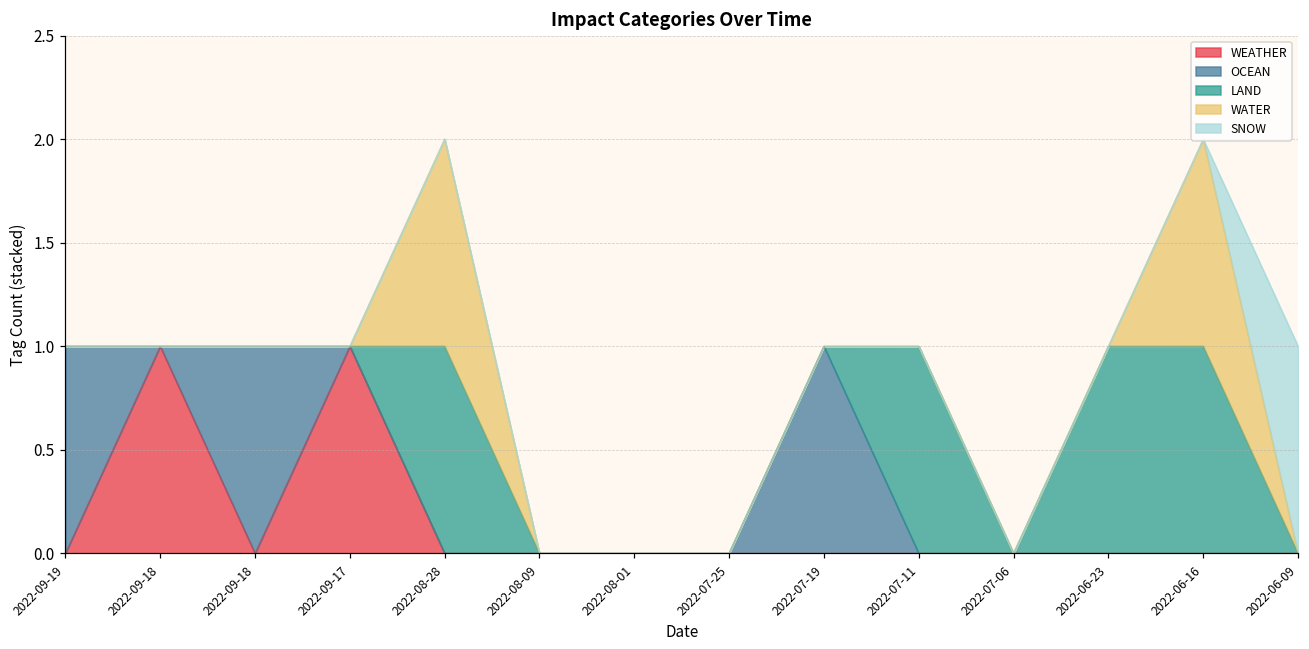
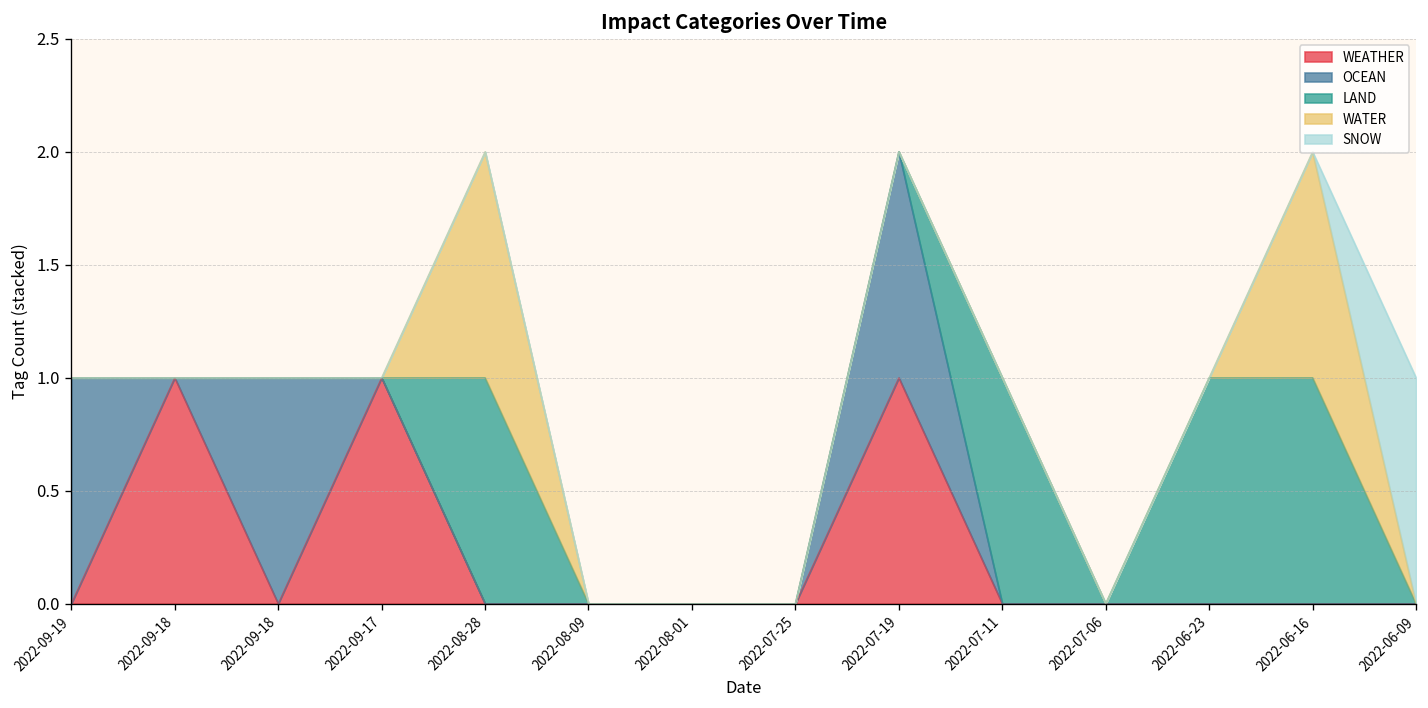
WEATHER, 2022-07-19: 0 -> 1
